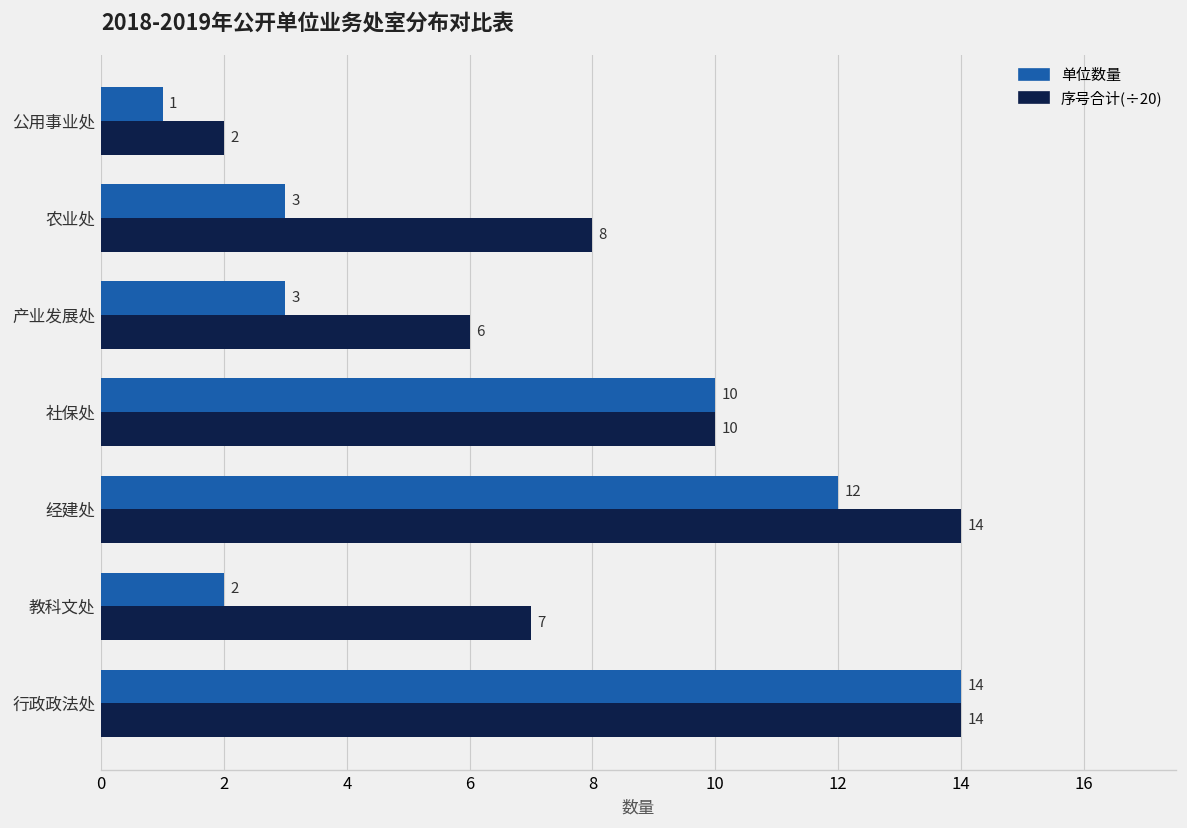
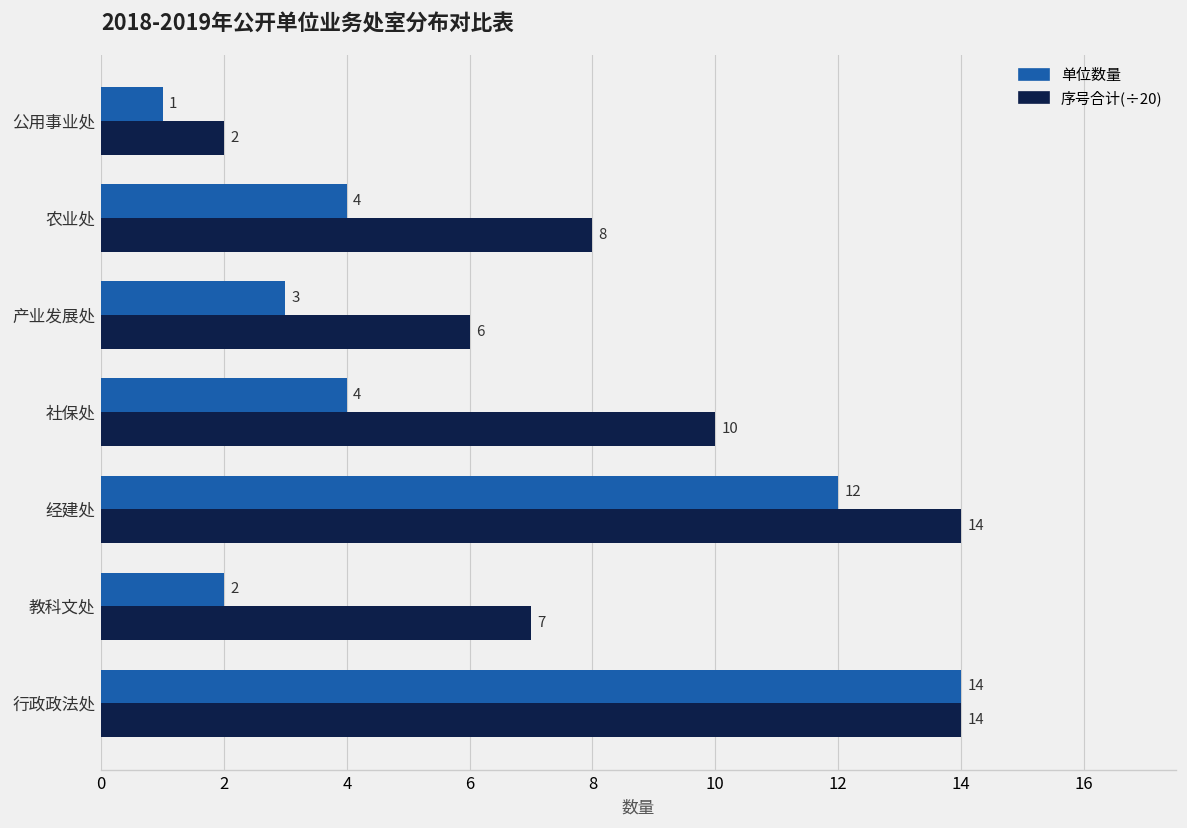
单位数量, 农业处: 3 -> 4
单位数量, 社保处: 10 -> 4
